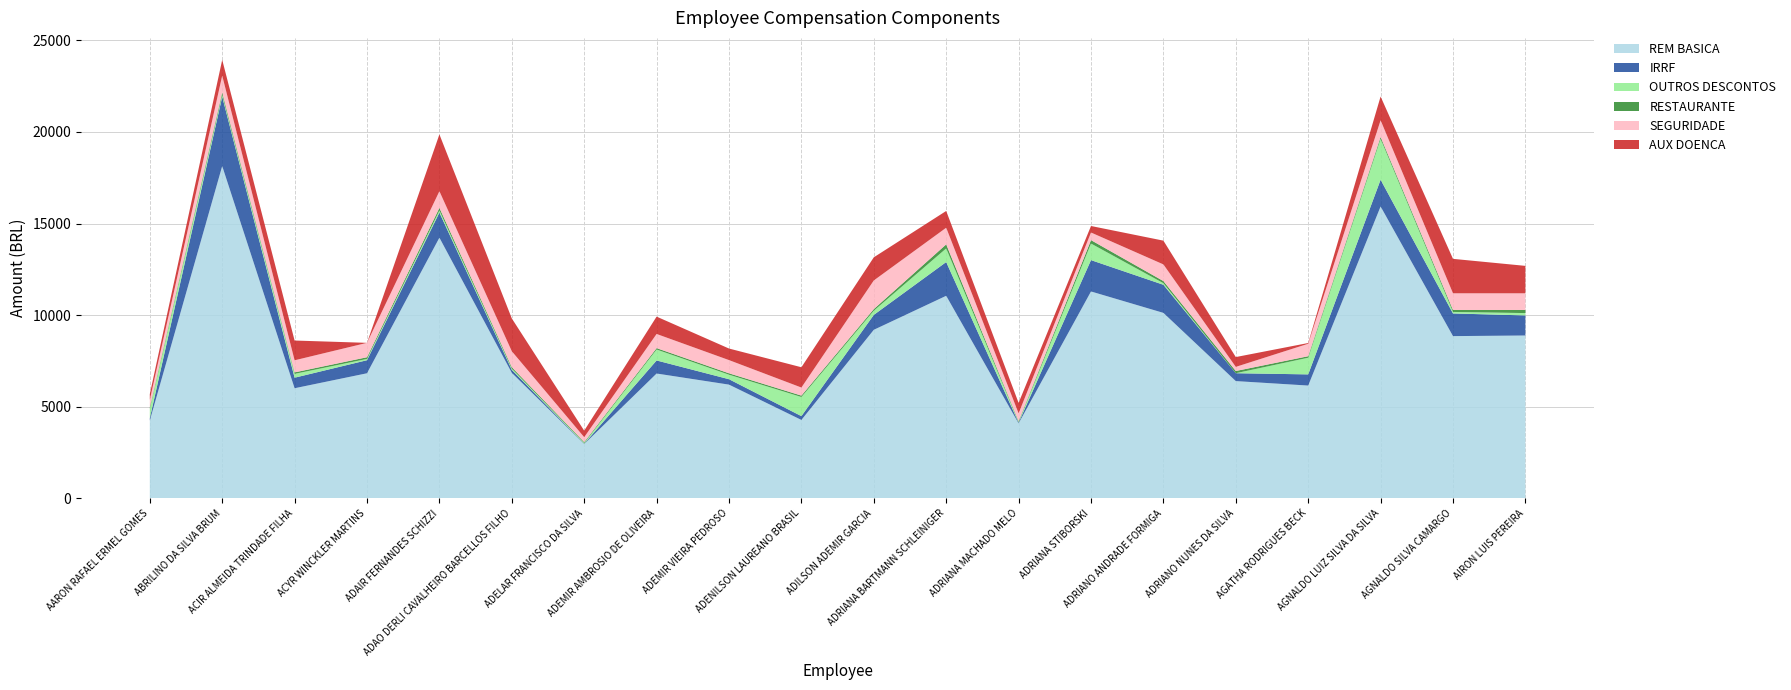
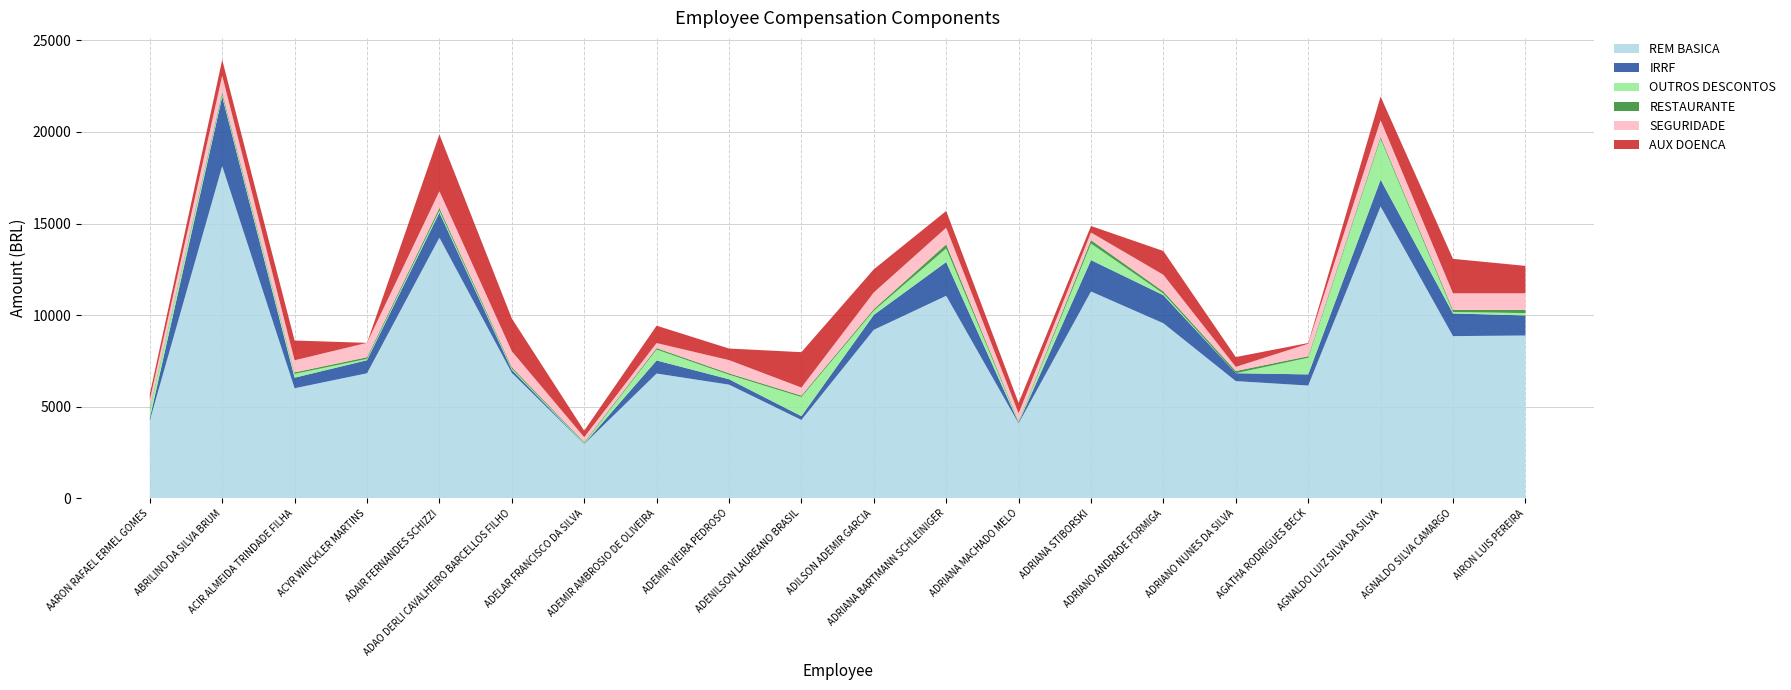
SEGURIDADE, ADEMIR AMBROSIO DE OLIVEIRA: 800 -> 300
AUX DOENCA, ADENILSON LAUREANO BRASIL: 1100 -> 1900
SEGURIDADE, ADILSON ADEMIR GARCIA: 1600 -> 900
REM BASICA, ADRIANO ANDRADE FORMIGA: 10100 -> 9600
